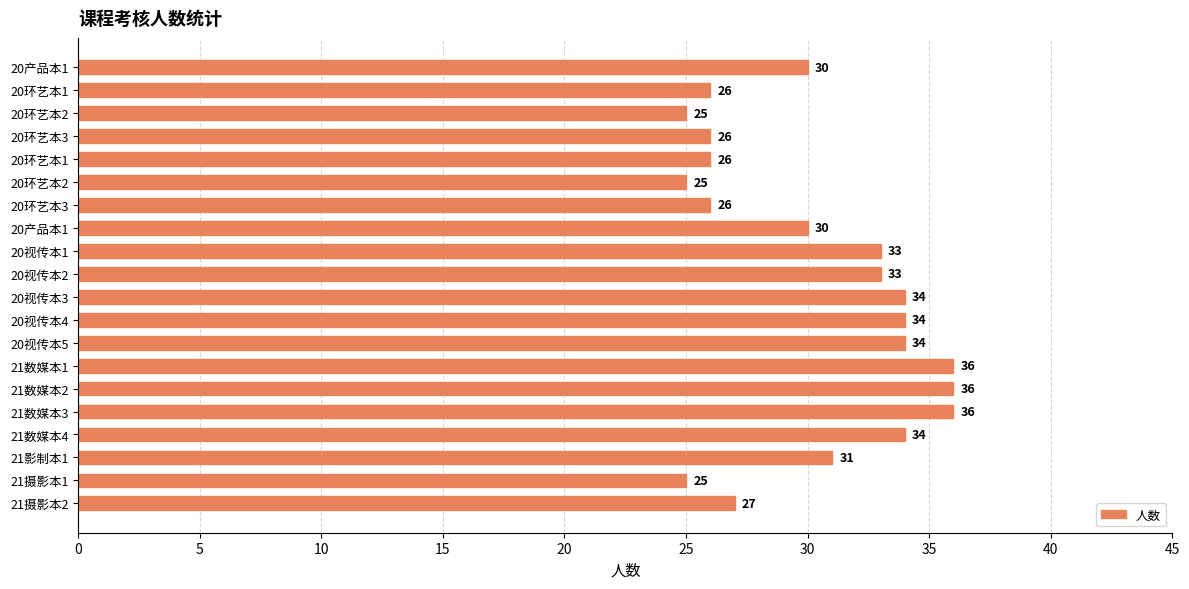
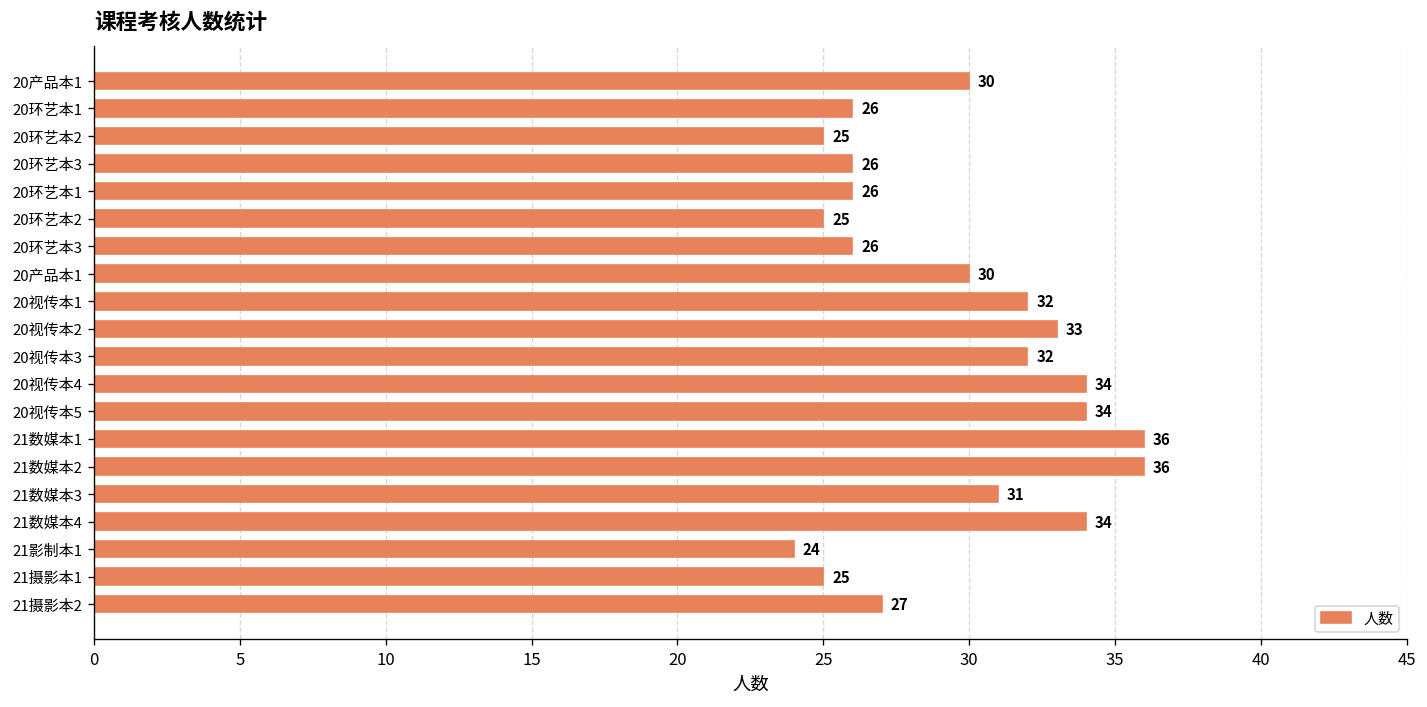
20视传本1: 33 -> 32
20视传本3: 34 -> 32
21数媒本3: 36 -> 31
21影制本1: 31 -> 24
